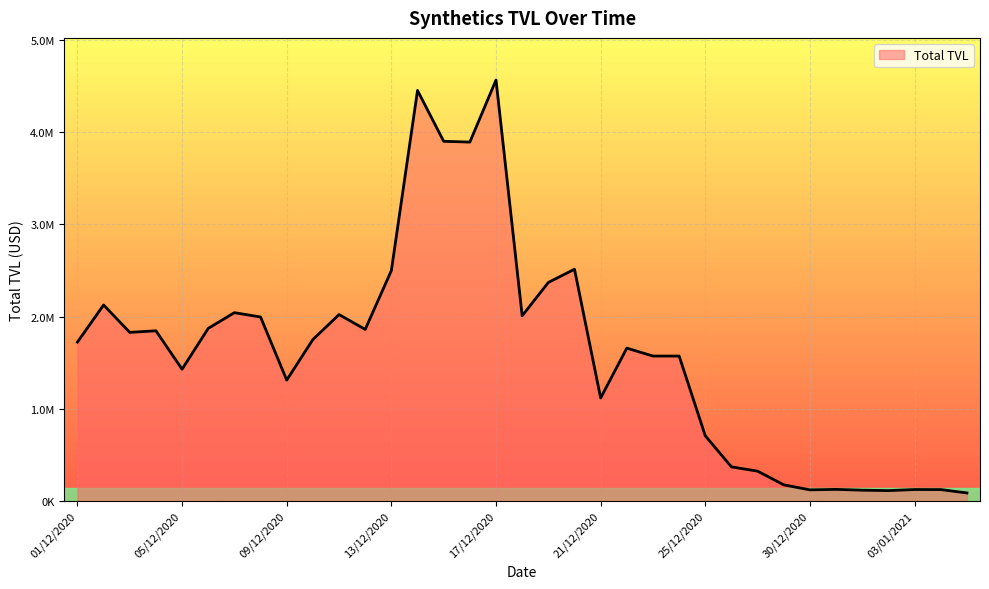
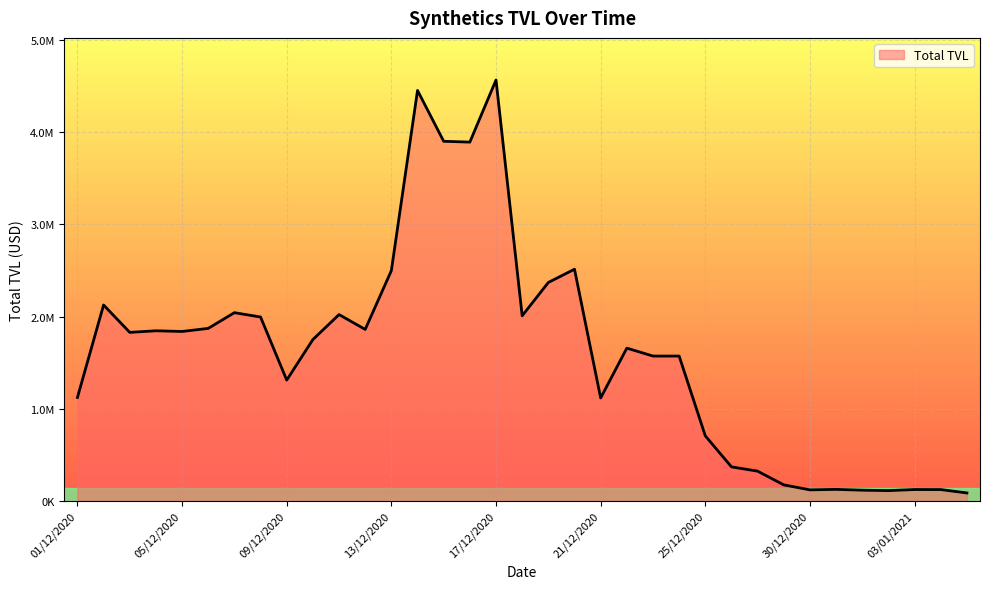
01/12/2020: 1700000 -> 1100000
05/12/2020: 1400000 -> 1800000
